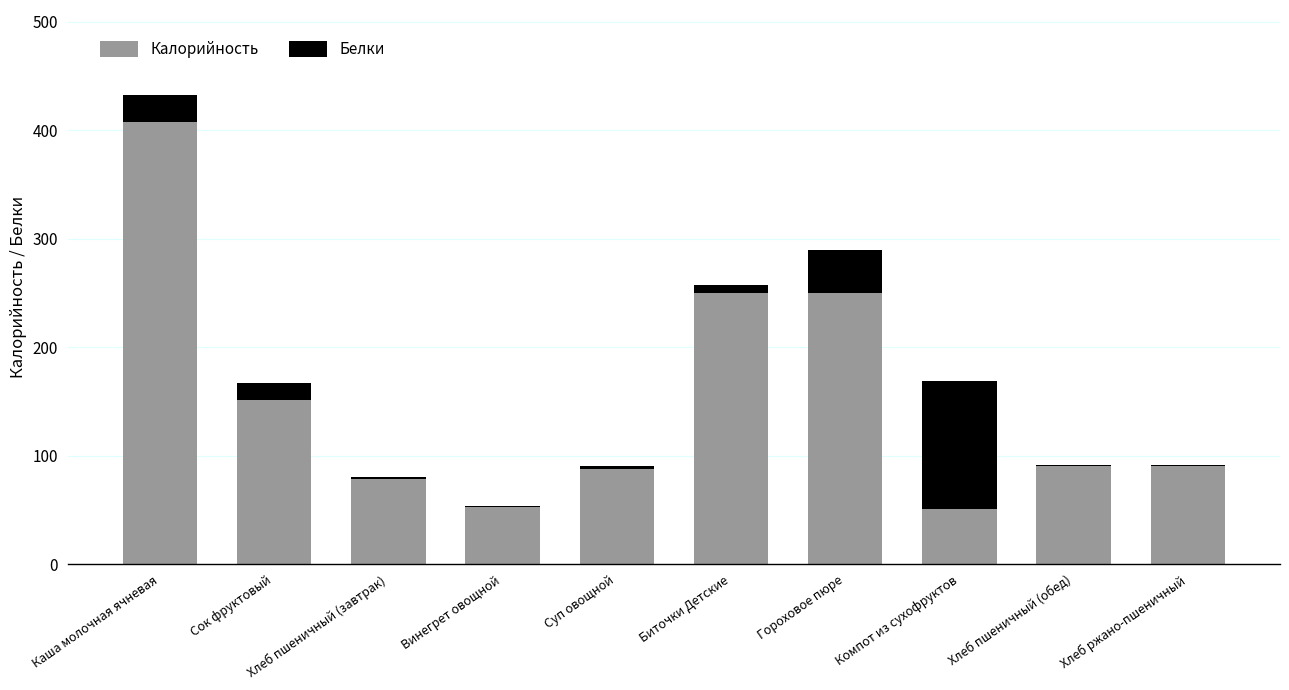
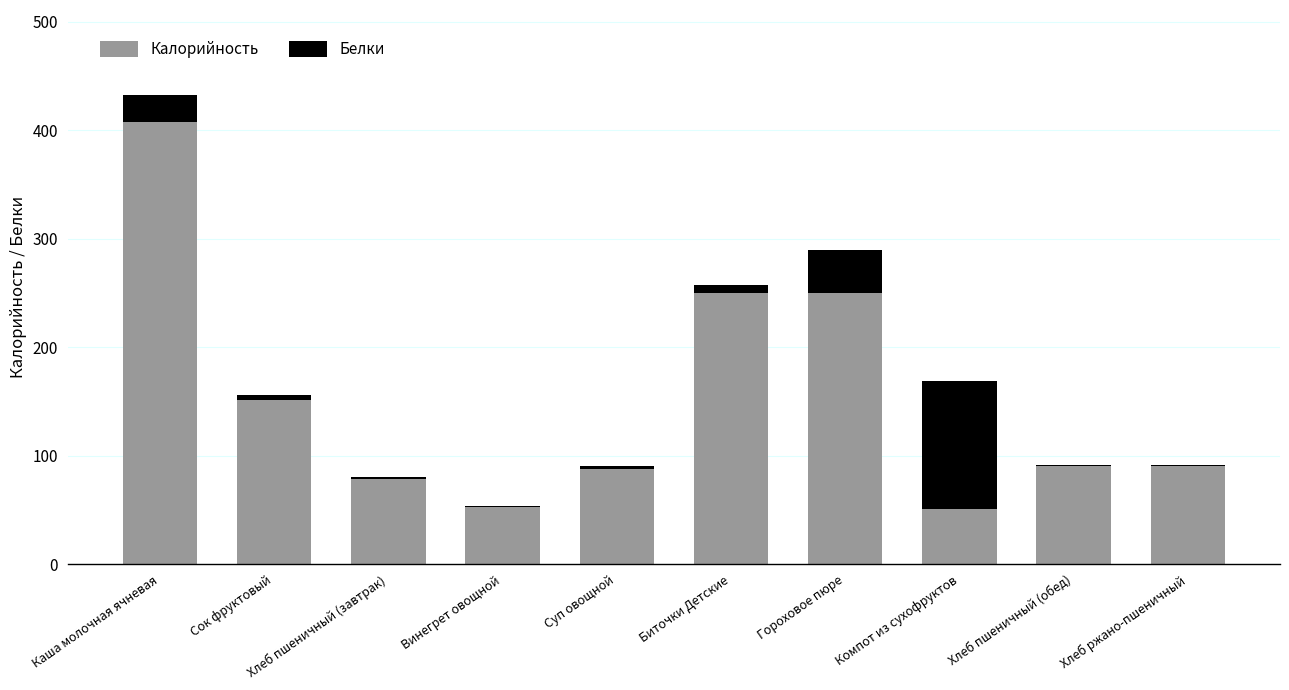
Белки, Сок фруктовый: 15 -> 5
